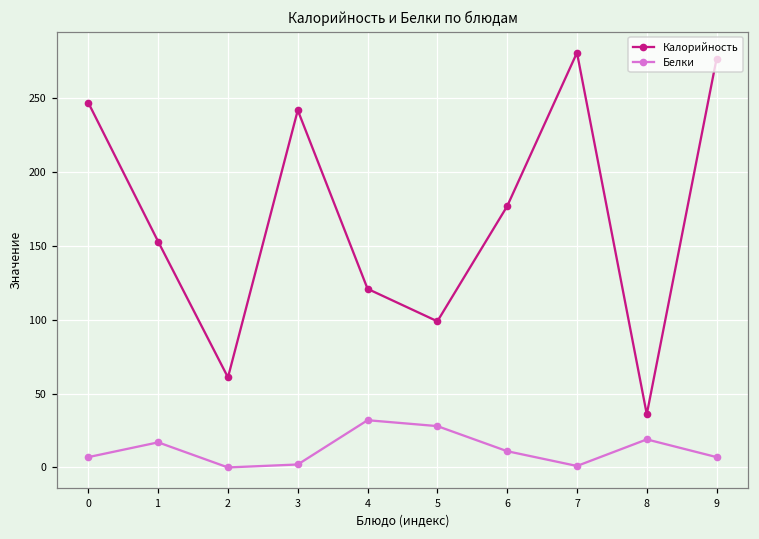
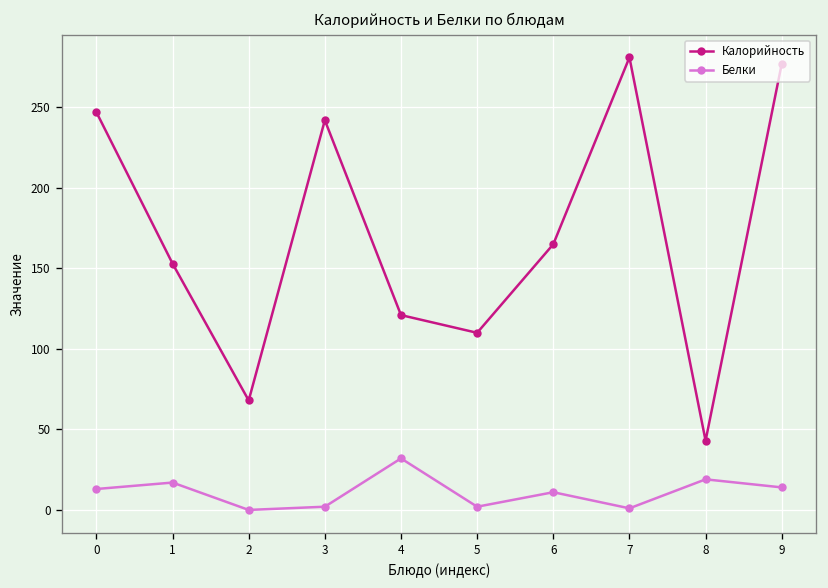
Белки, 0: 7 -> 13
Калорийность, 2: 61 -> 68
Калорийность, 5: 99 -> 110
Белки, 5: 28 -> 2
Калорийность, 6: 177 -> 165
Калорийность, 8: 36 -> 43
Белки, 9: 7 -> 14
